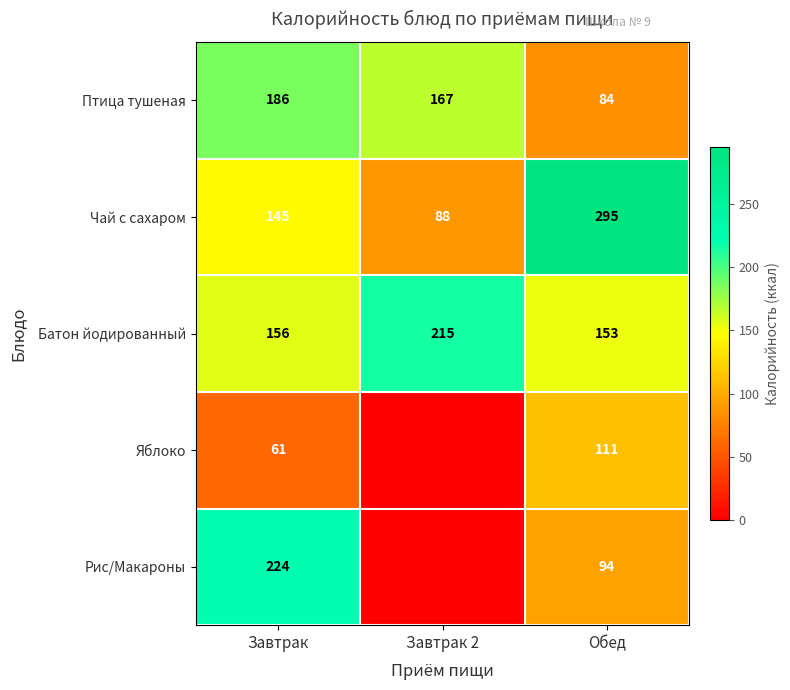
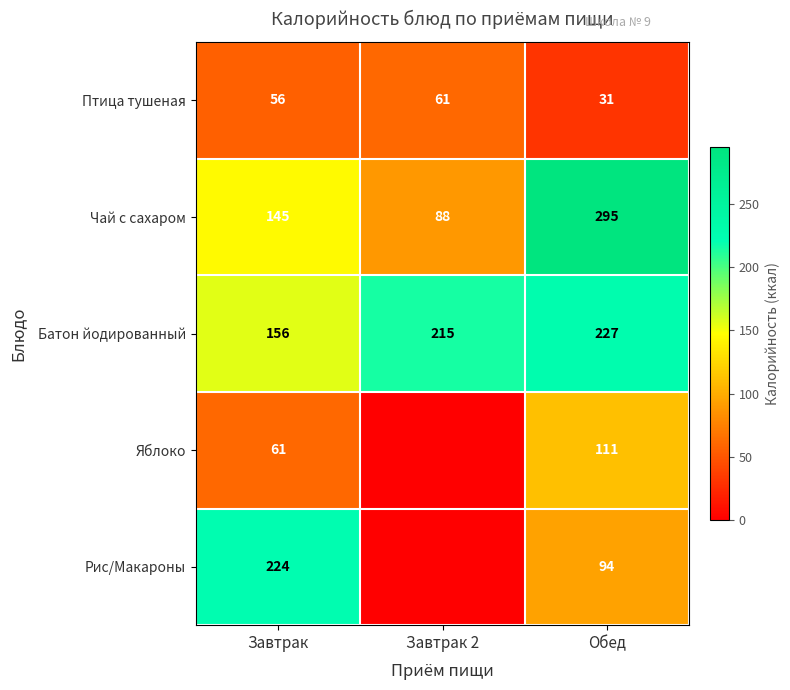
Птица тушеная, Завтрак: 186 -> 56
Птица тушеная, Завтрак 2: 167 -> 61
Птица тушеная, Обед: 84 -> 31
Батон йодированный, Обед: 153 -> 227
